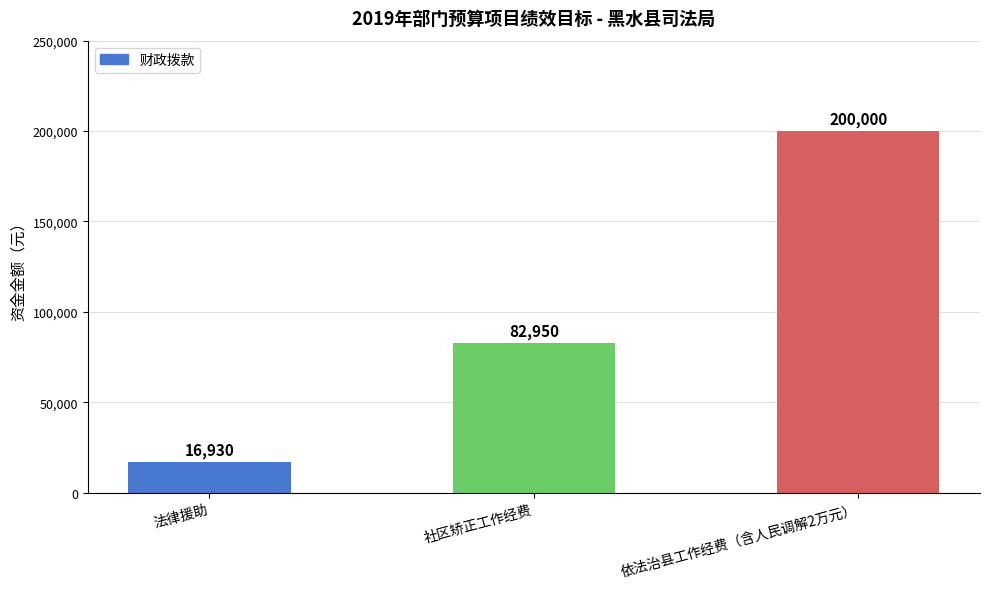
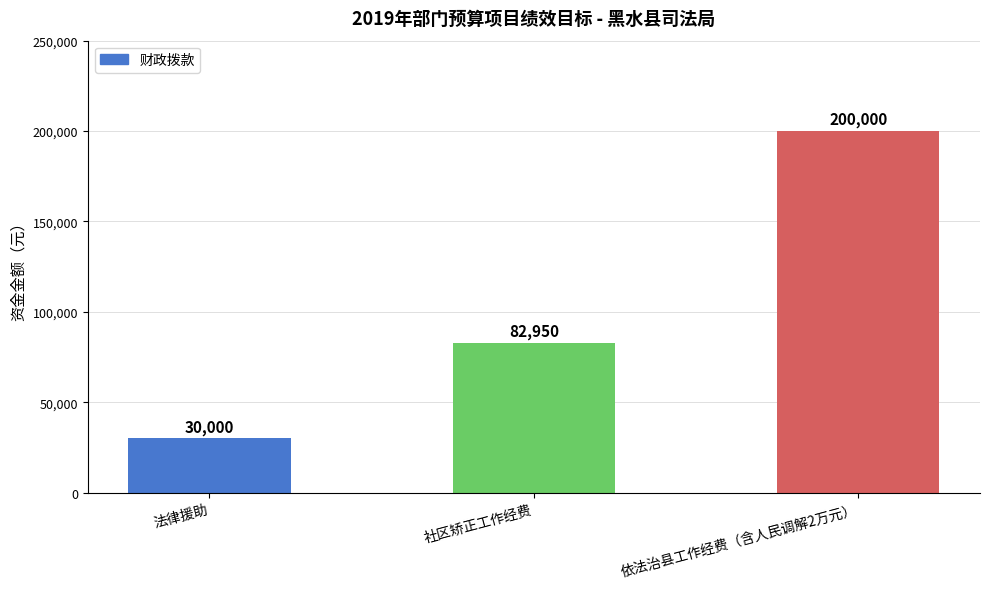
法律援助: 16,930 -> 30,000
